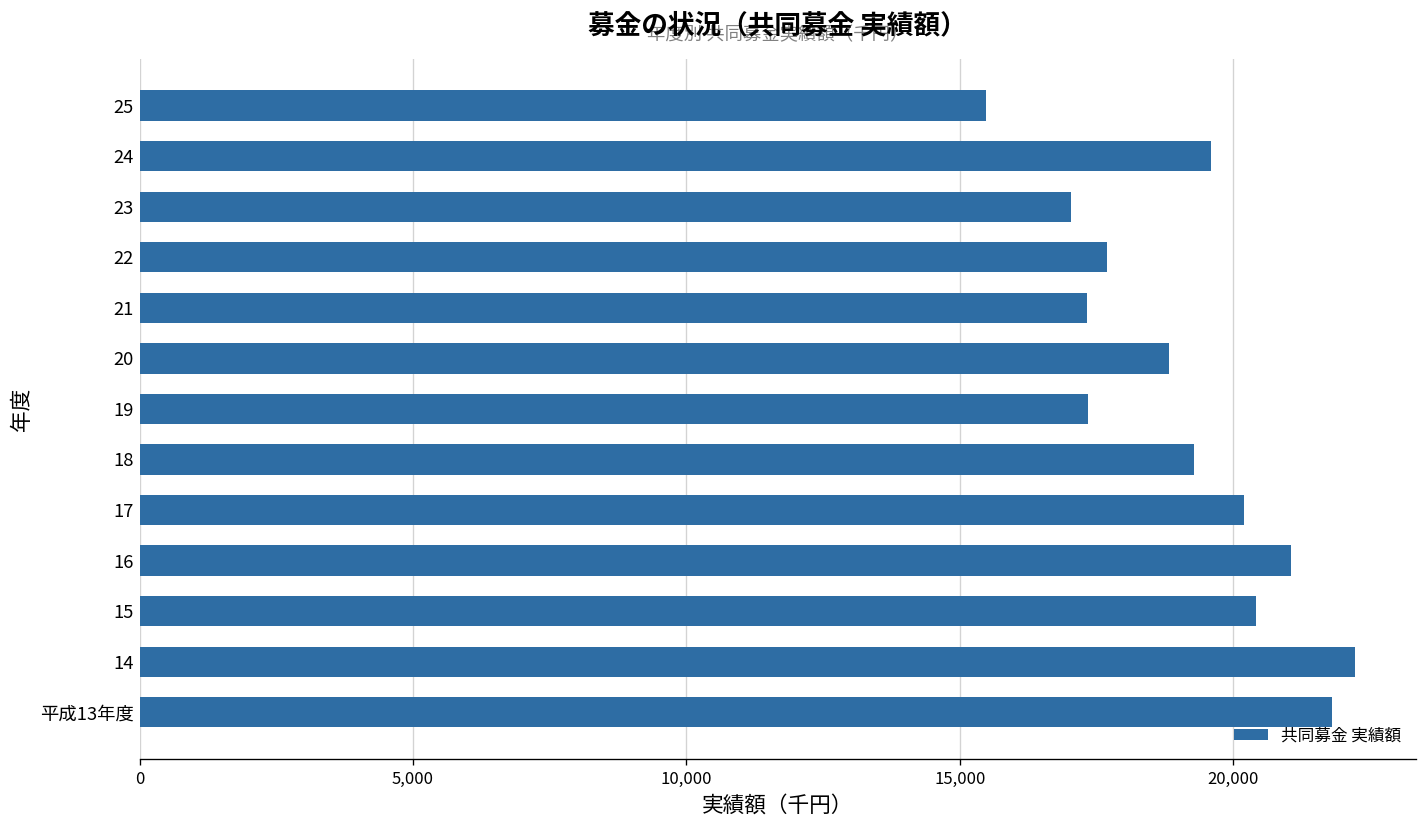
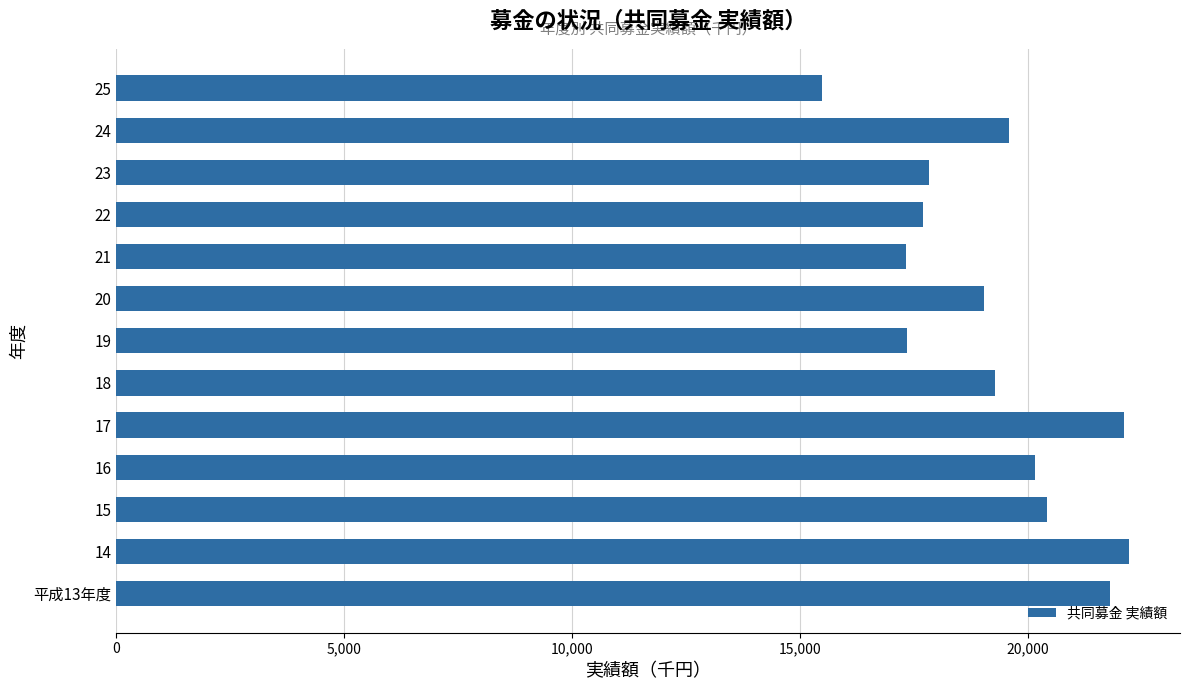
23: 17,000 -> 17,800
20: 18,800 -> 19,100
17: 20,200 -> 22,100
16: 21,100 -> 20,200
